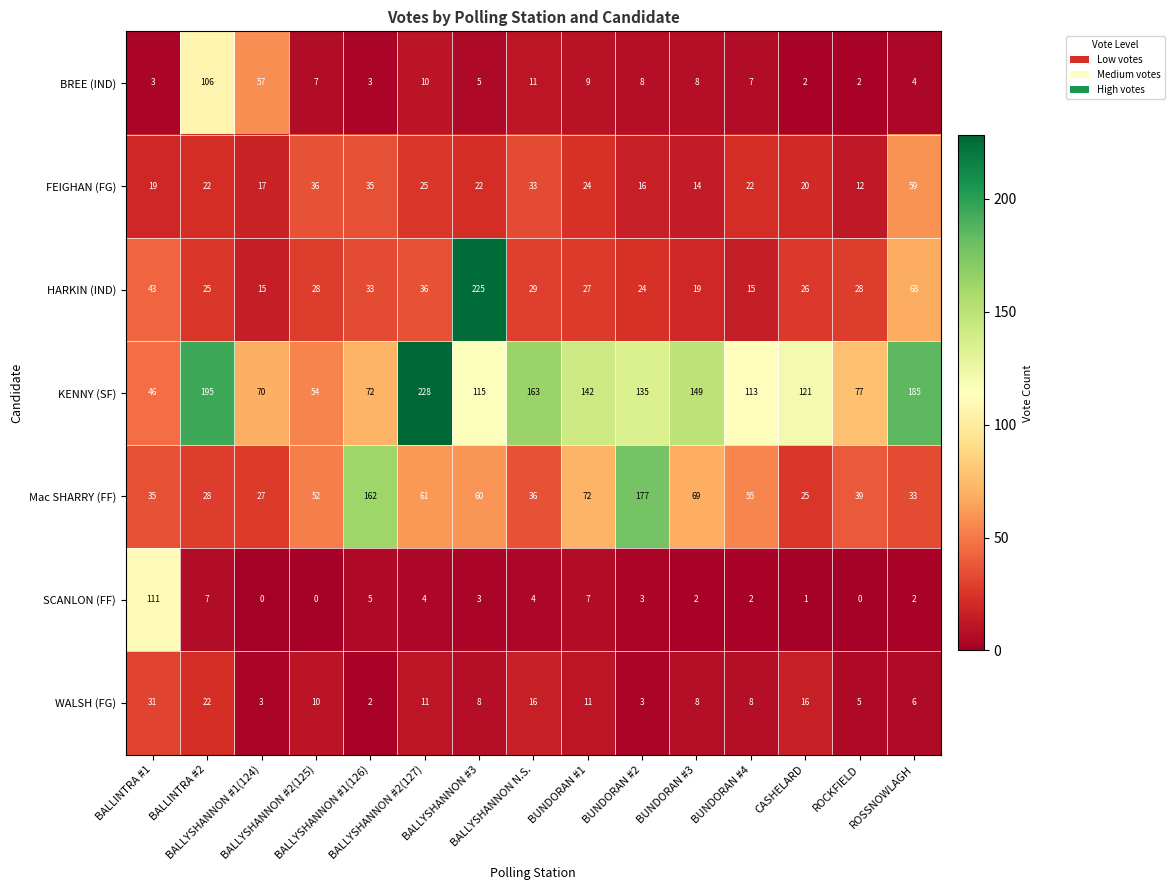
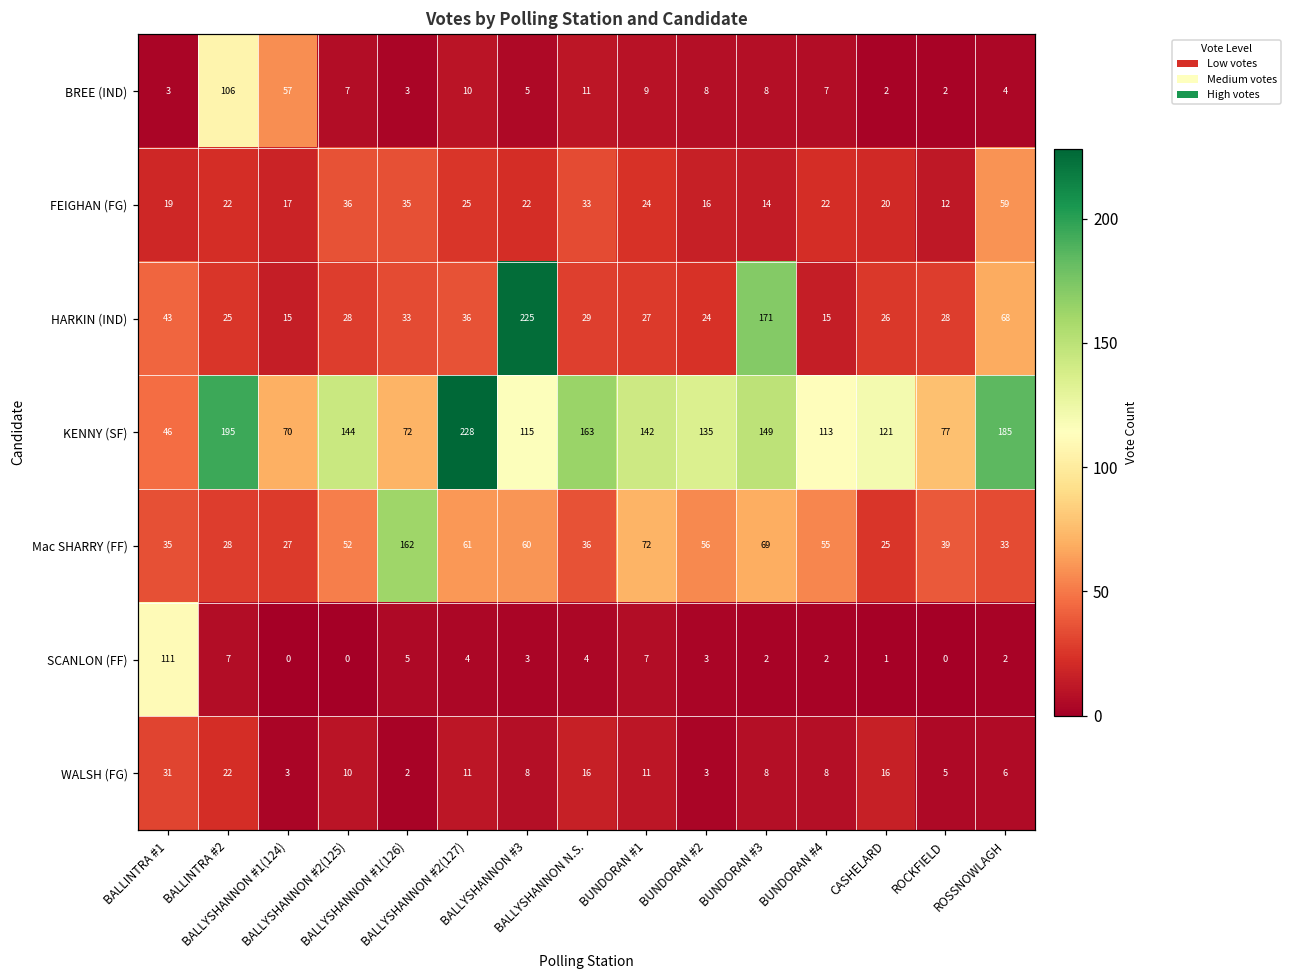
HARKIN (IND), BUNDORAN #3: 19 -> 171
KENNY (SF), BALLYSHANNON #2(125): 54 -> 144
Mac SHARRY (FF), BUNDORAN #2: 177 -> 56
